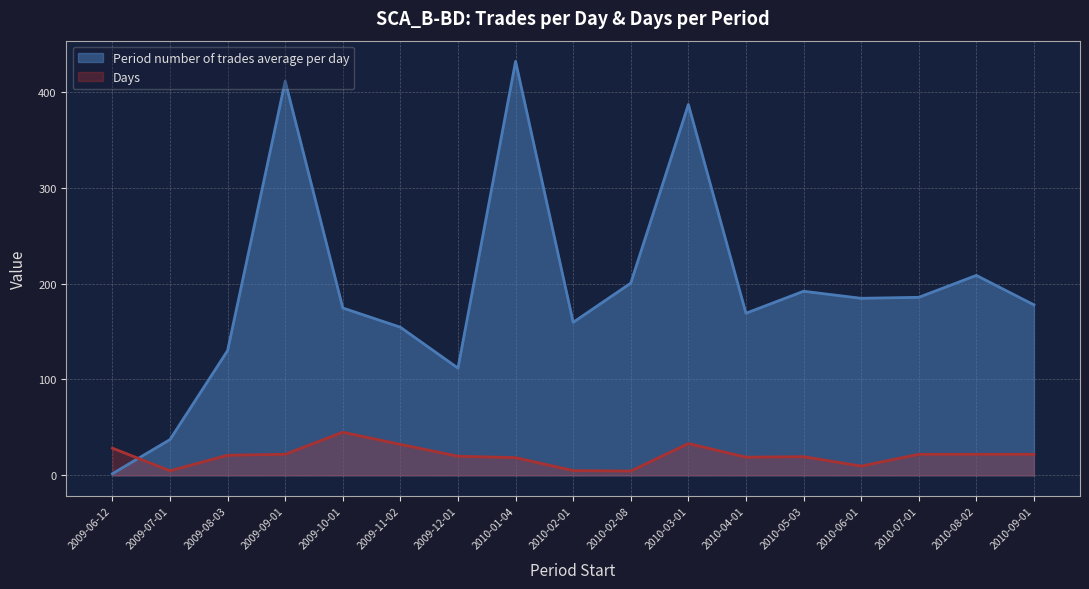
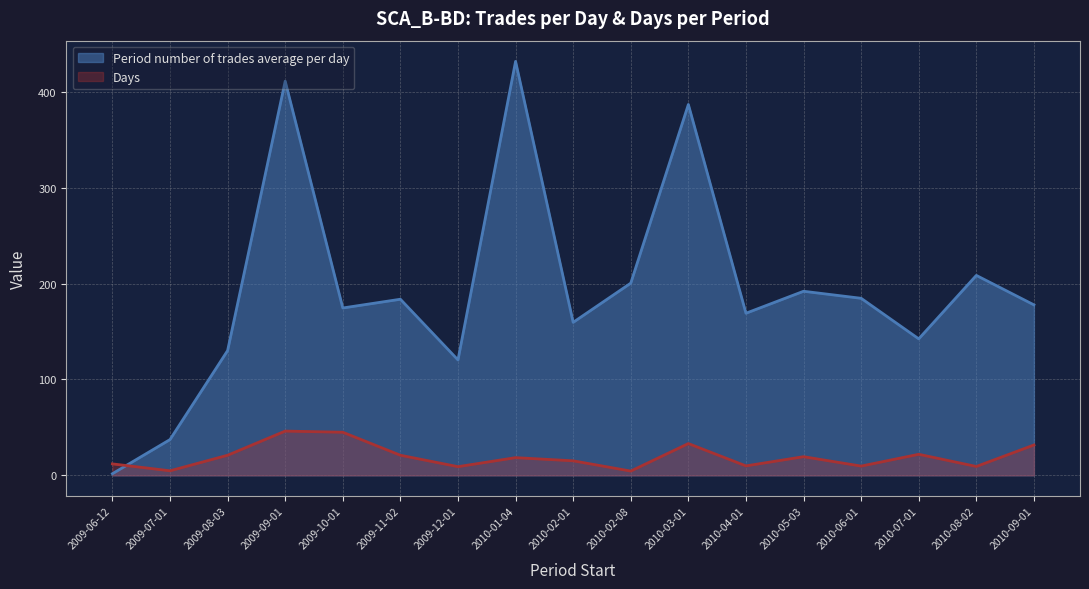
Days, 2009-06-12: 30 -> 10
Days, 2009-09-01: 20 -> 50
Period number of trades average per day, 2009-11-02: 150 -> 180
Days, 2009-11-02: 30 -> 20
Period number of trades average per day, 2009-12-01: 110 -> 120
Days, 2009-12-01: 20 -> 10
Days, 2010-02-01: 10 -> 20
Days, 2010-04-01: 20 -> 10
Period number of trades average per day, 2010-07-01: 190 -> 140
Days, 2010-08-02: 20 -> 10
Days, 2010-09-01: 20 -> 30
